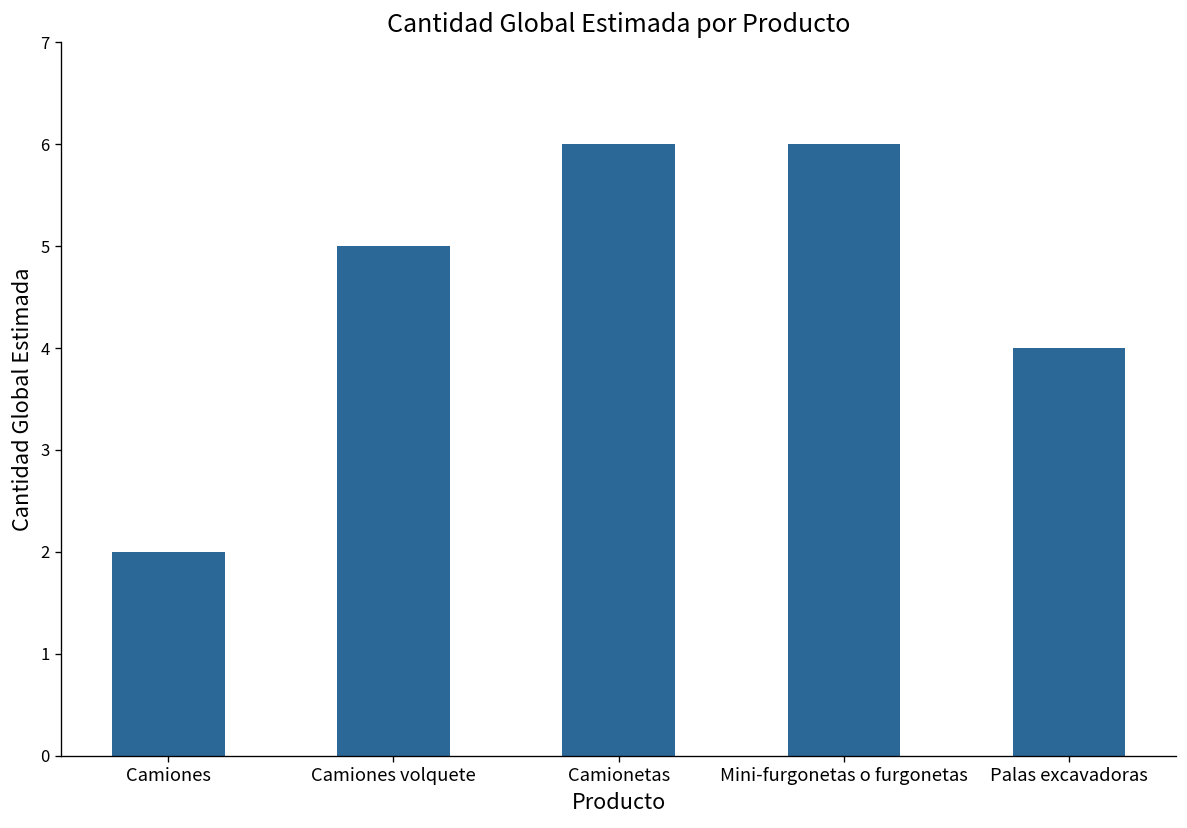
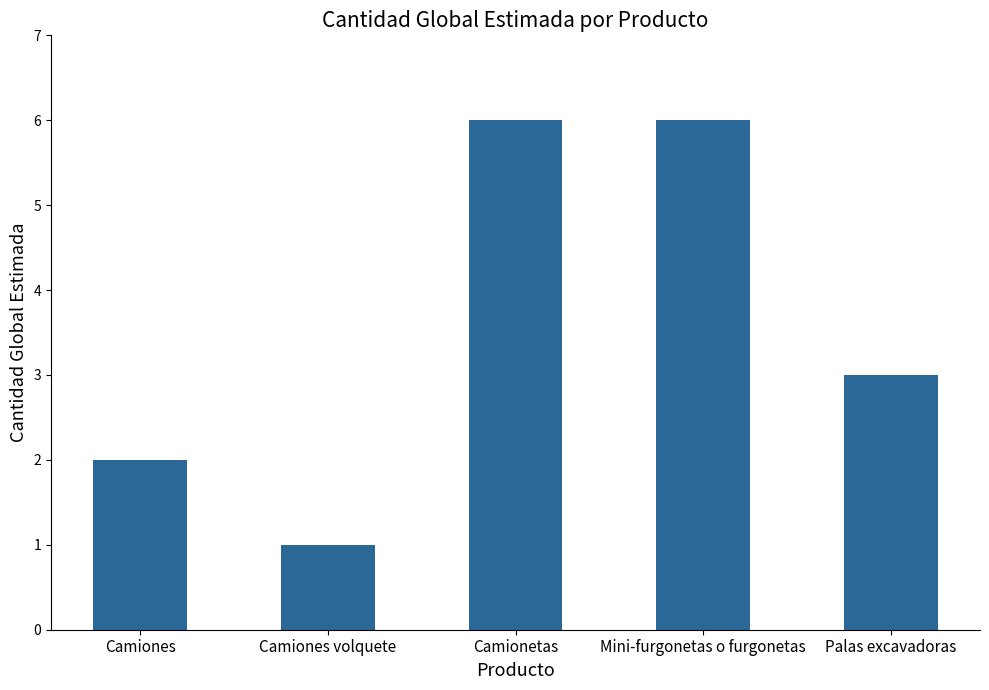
Camiones volquete: 5 -> 1
Palas excavadoras: 4 -> 3
